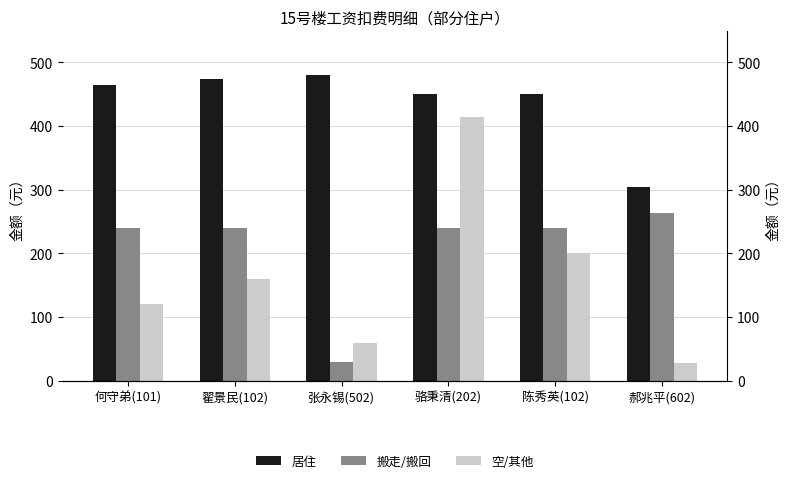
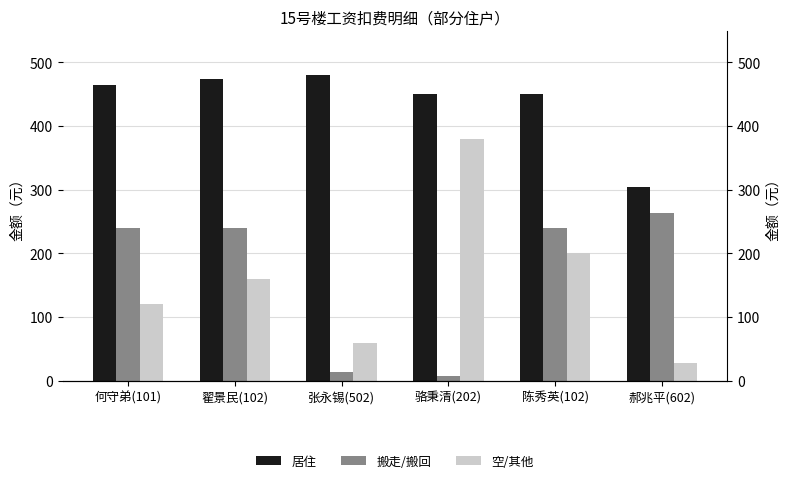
搬走/搬回, 张永锡(502): 30 -> 10
搬走/搬回, 骆秉清(202): 240 -> 10
空/其他, 骆秉清(202): 420 -> 380
